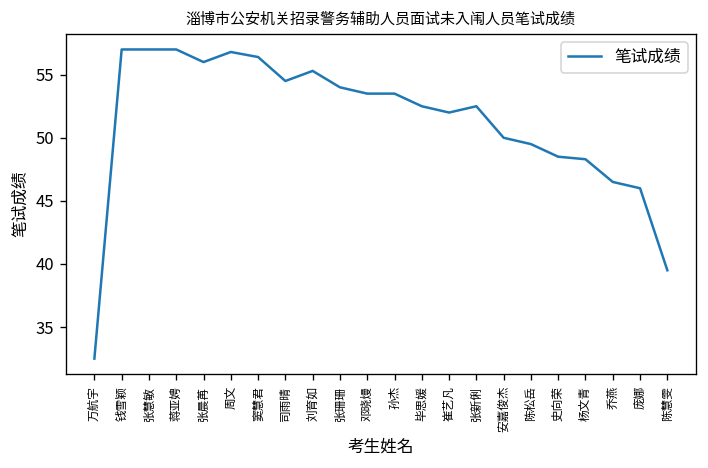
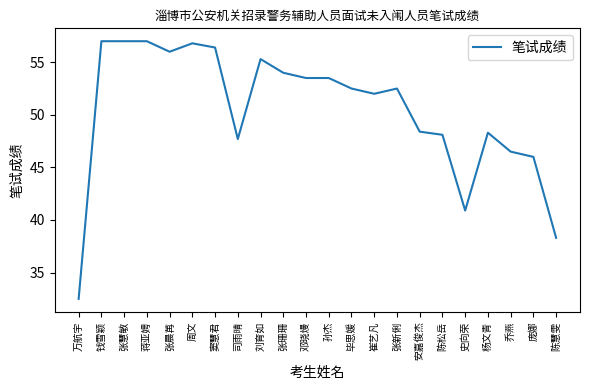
司雨晴: 54.5 -> 47.7
安嘉俊杰: 50.0 -> 48.4
陈松岳: 49.5 -> 48.1
史向荣: 48.5 -> 40.9
陈慧雯: 39.5 -> 38.3
